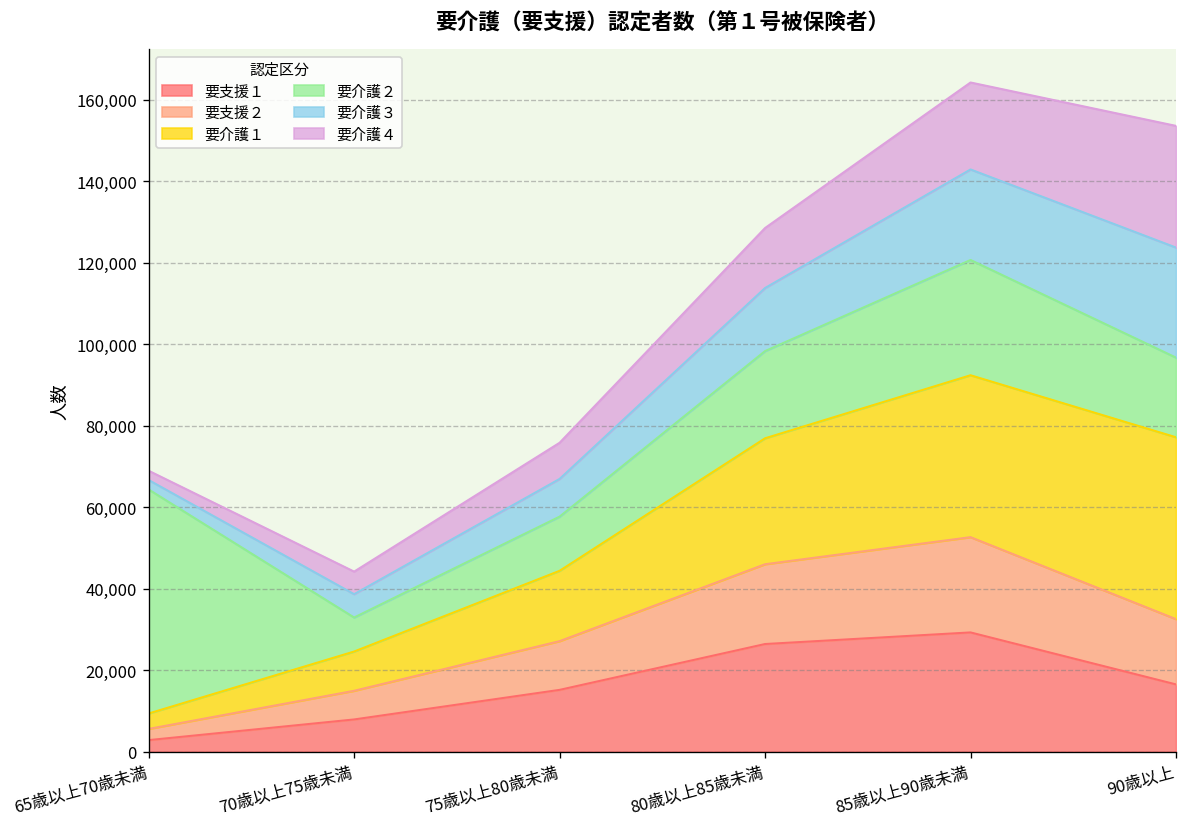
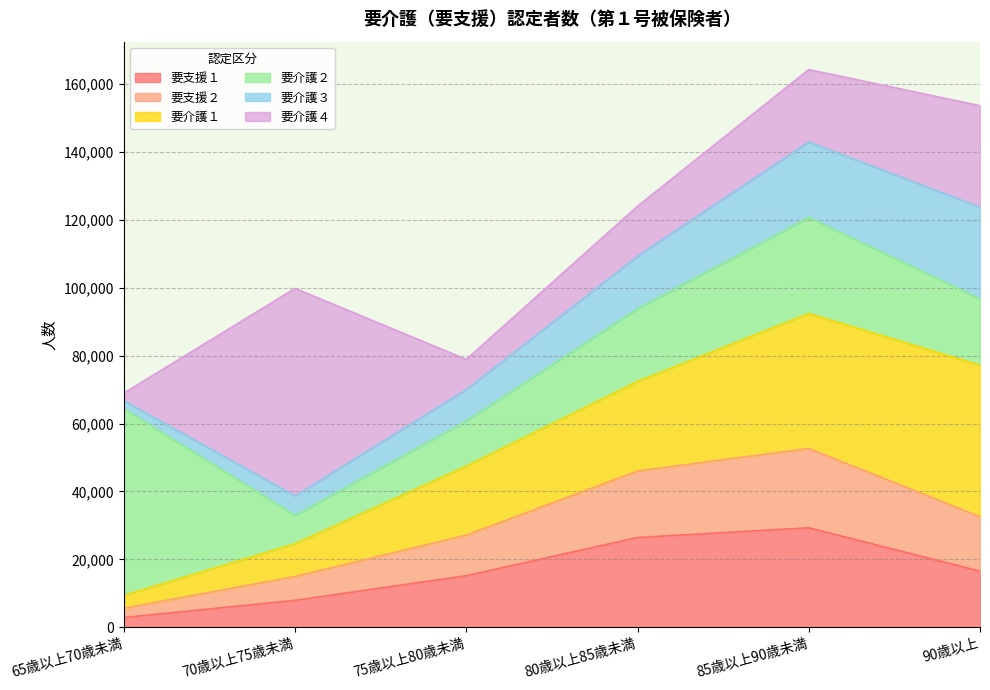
要介護４, 70歳以上75歳未満: 6,000 -> 61,000
要介護１, 75歳以上80歳未満: 17,000 -> 20,000
要介護１, 80歳以上85歳未満: 31,000 -> 26,000
